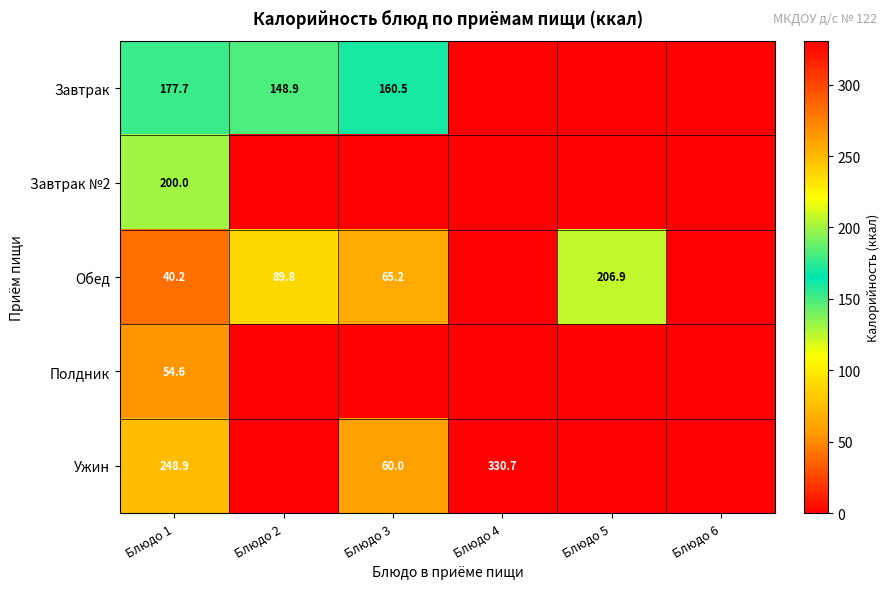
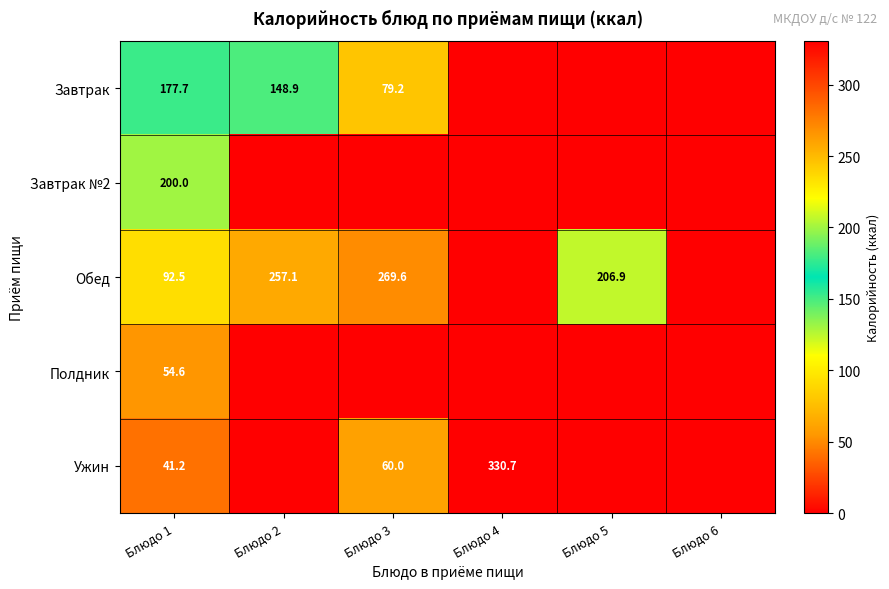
Завтрак, Блюдо 3: 160.5 -> 79.2
Обед, Блюдо 1: 40.2 -> 92.5
Обед, Блюдо 2: 89.8 -> 257.1
Обед, Блюдо 3: 65.2 -> 269.6
Ужин, Блюдо 1: 248.9 -> 41.2
